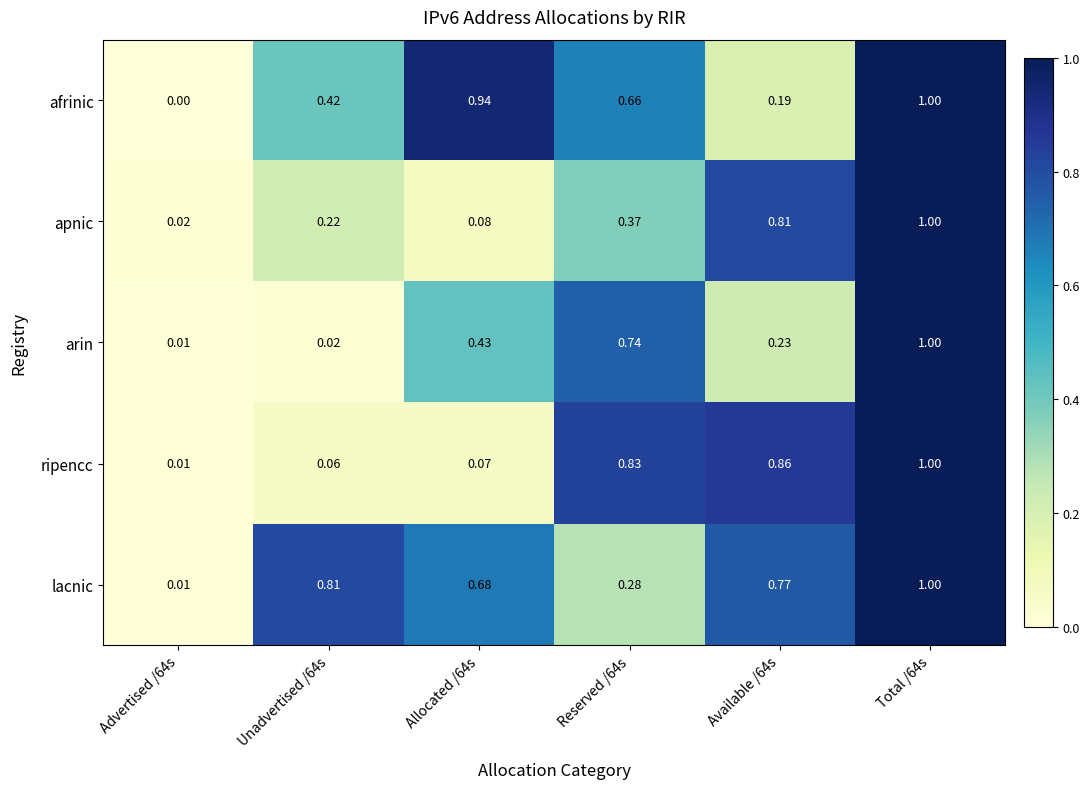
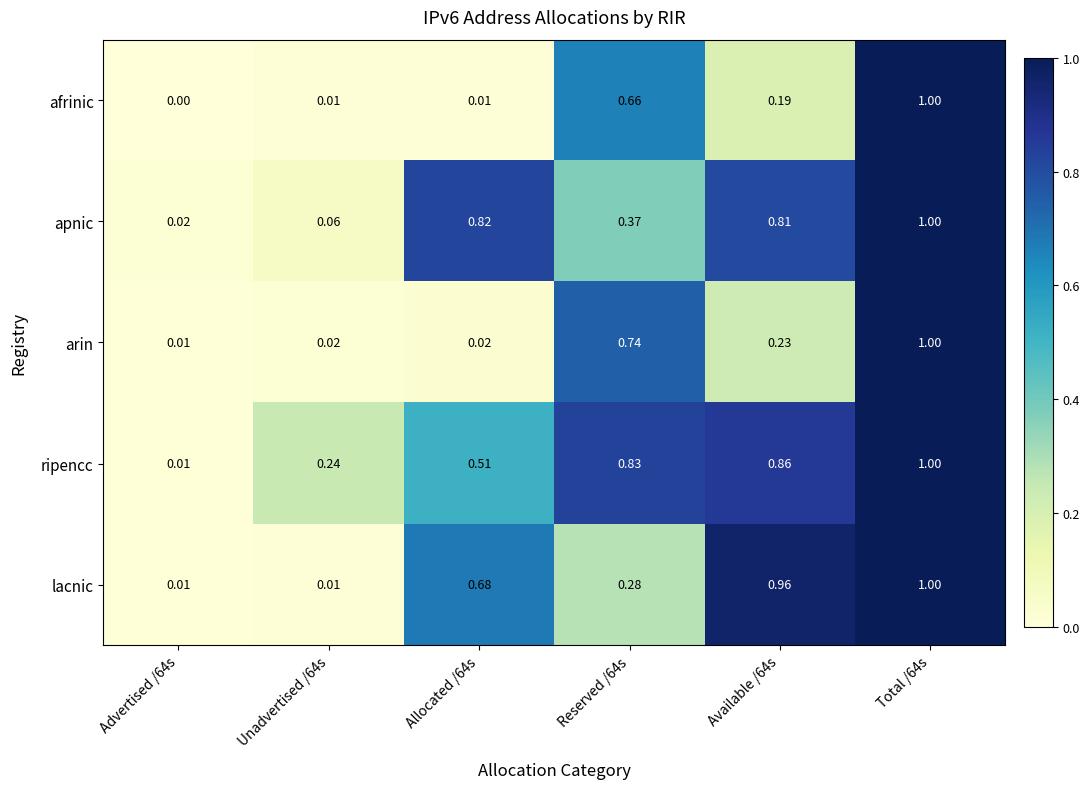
afrinic, Unadvertised /64s: 0.42 -> 0.01
afrinic, Allocated /64s: 0.94 -> 0.01
apnic, Unadvertised /64s: 0.22 -> 0.06
apnic, Allocated /64s: 0.08 -> 0.82
arin, Allocated /64s: 0.43 -> 0.02
ripencc, Unadvertised /64s: 0.06 -> 0.24
ripencc, Allocated /64s: 0.07 -> 0.51
lacnic, Unadvertised /64s: 0.81 -> 0.01
lacnic, Available /64s: 0.77 -> 0.96
